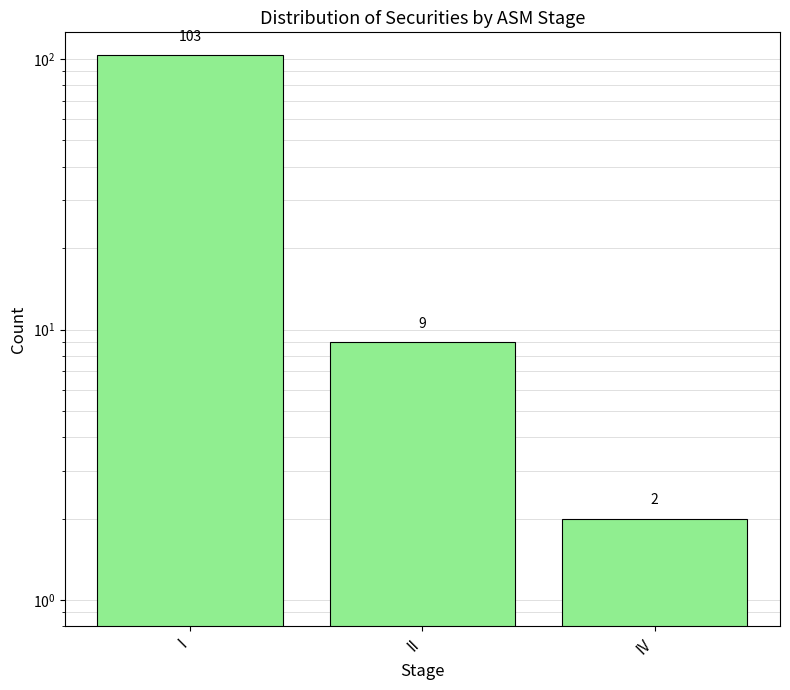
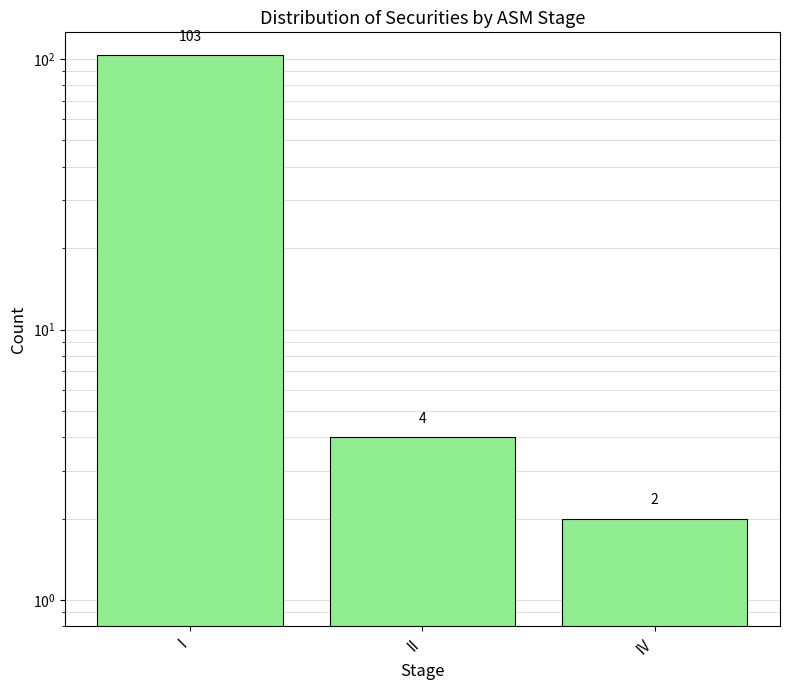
II: 9 -> 4
